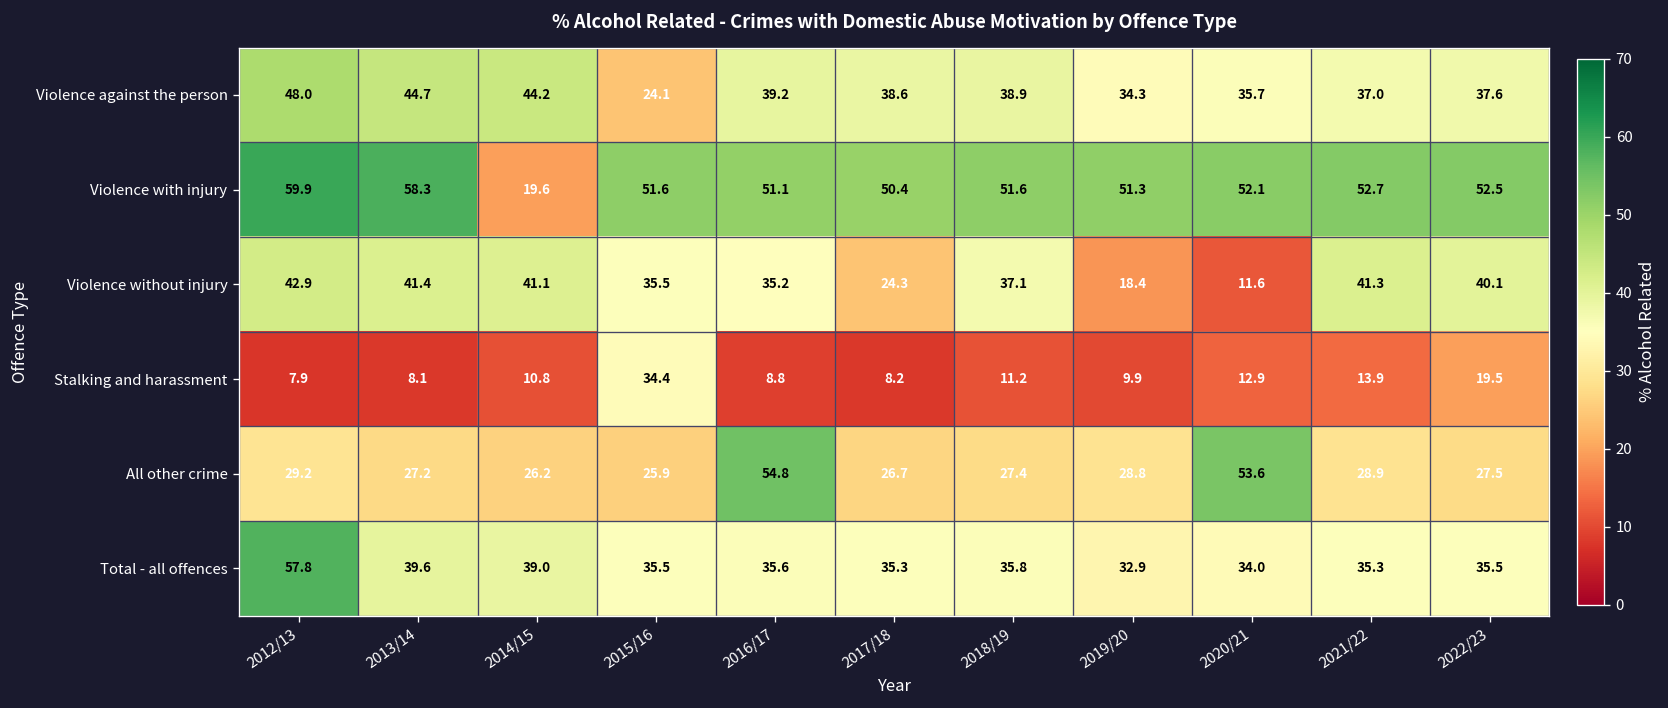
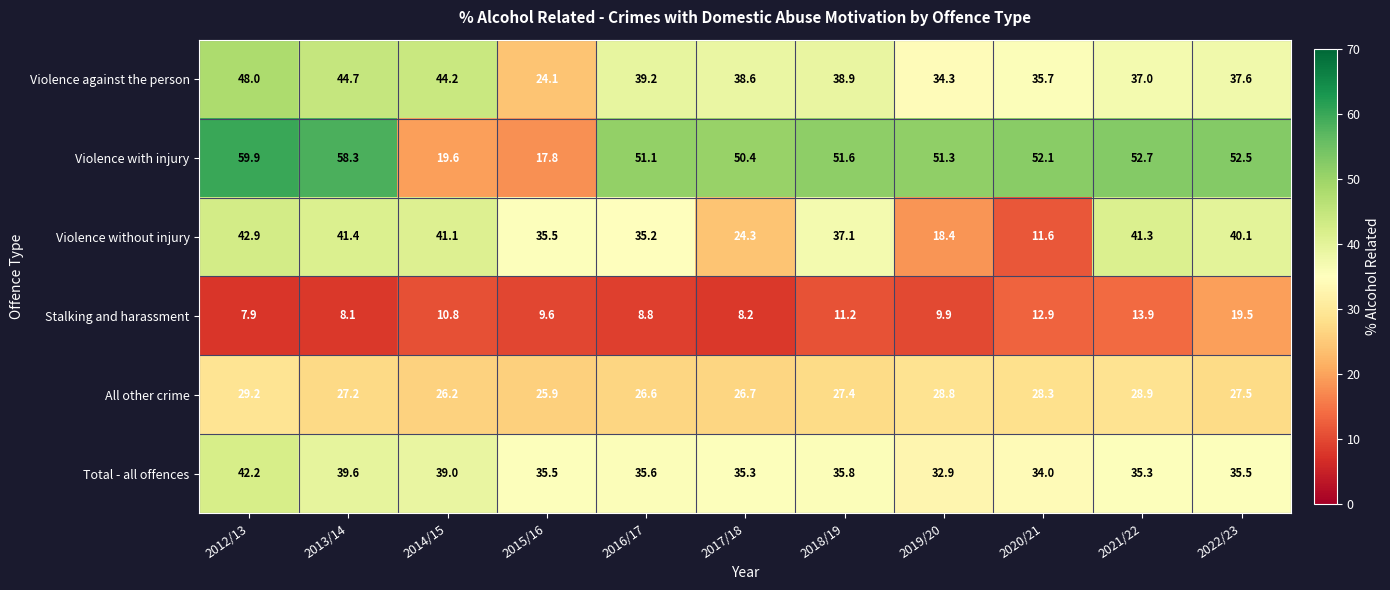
Violence with injury, 2015/16: 51.6 -> 17.8
Stalking and harassment, 2015/16: 34.4 -> 9.6
All other crime, 2016/17: 54.8 -> 26.6
All other crime, 2020/21: 53.6 -> 28.3
Total - all offences, 2012/13: 57.8 -> 42.2
